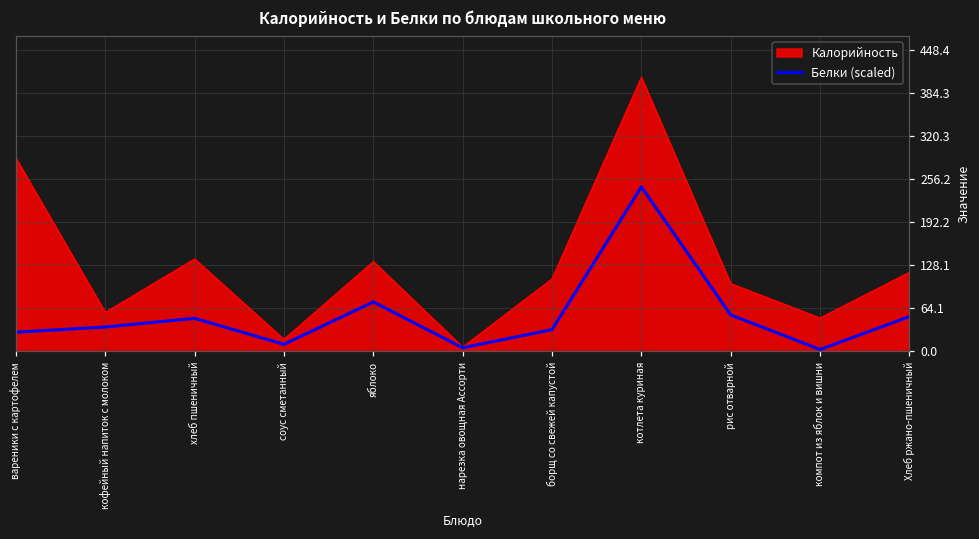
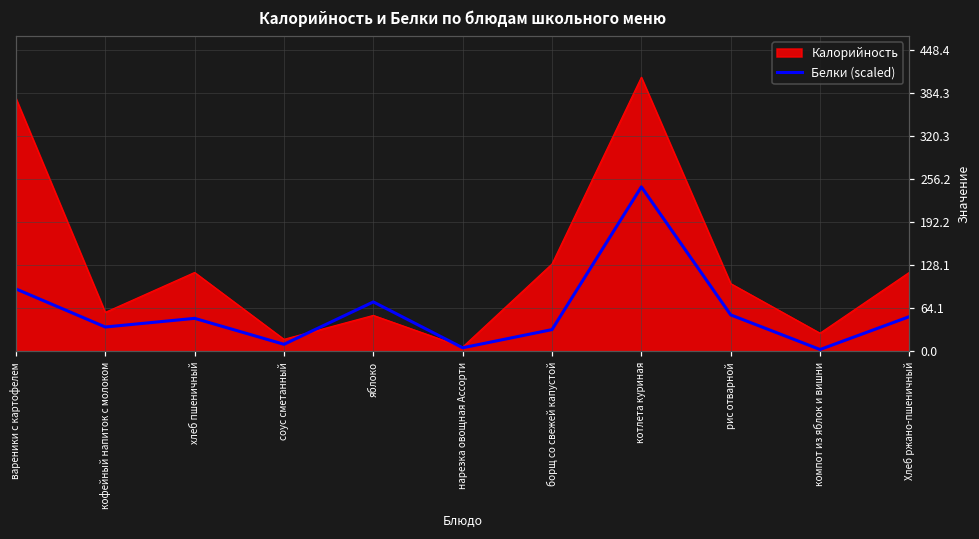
Калорийность, вареники с картофелем: 290 -> 380
Белки (scaled), вареники с картофелем: 30 -> 90
Калорийность, хлеб пшеничный: 140 -> 120
Калорийность, яблоко: 130 -> 50
Калорийность, борщ со свежей капустой: 110 -> 130
Калорийность, компот из яблок и вишни: 50 -> 30
